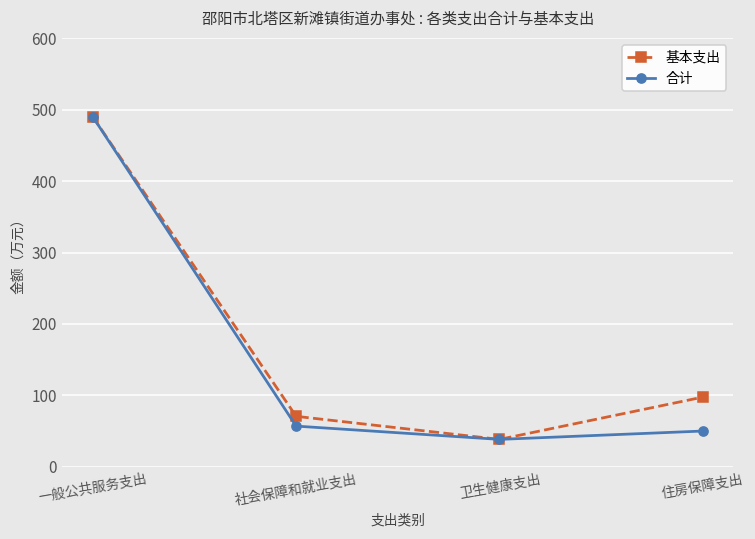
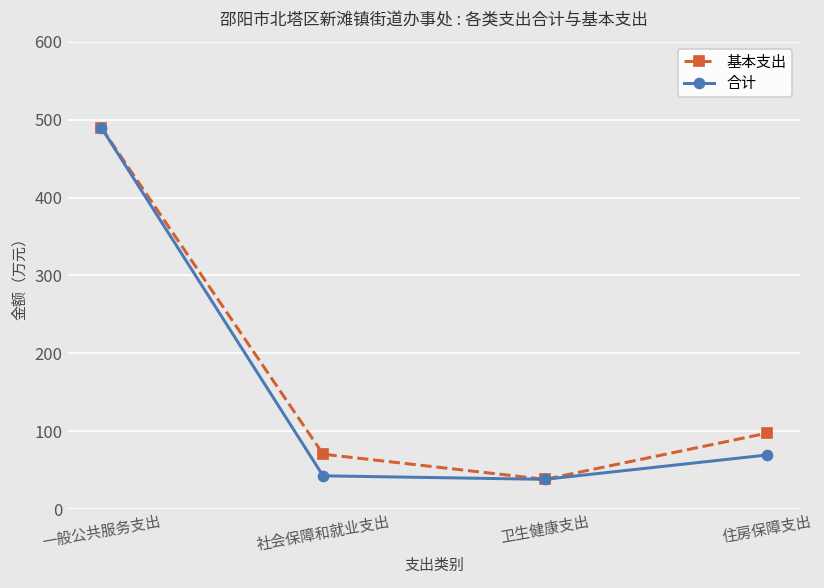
合计, 社会保障和就业支出: 60 -> 40
合计, 住房保障支出: 50 -> 70
